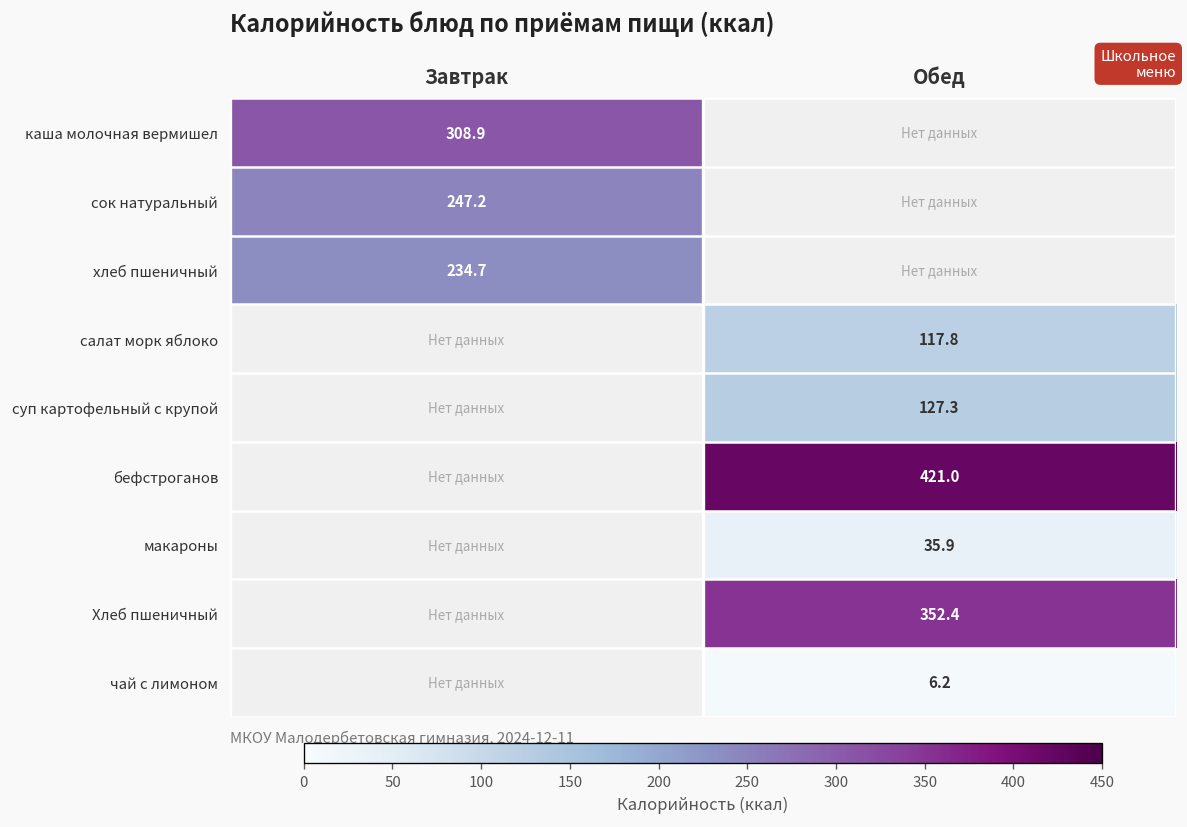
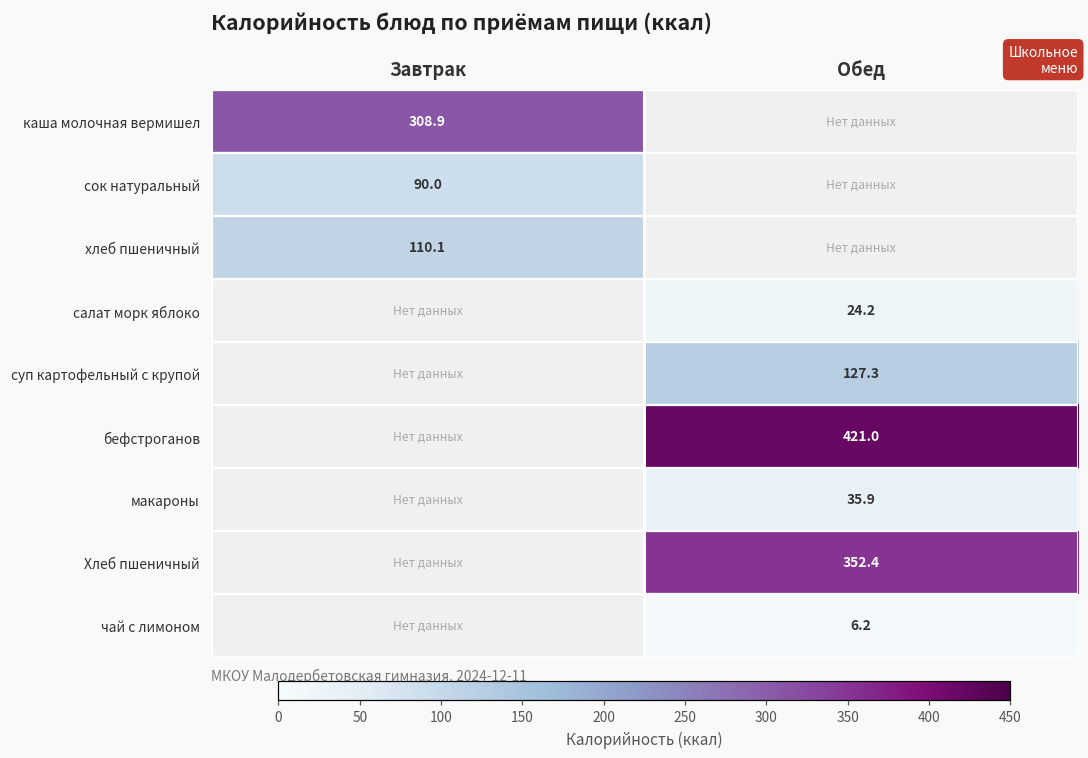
сок натуральный, Завтрак: 247.2 -> 90.0
хлеб пшеничный, Завтрак: 234.7 -> 110.1
салат морк яблоко, Обед: 117.8 -> 24.2
